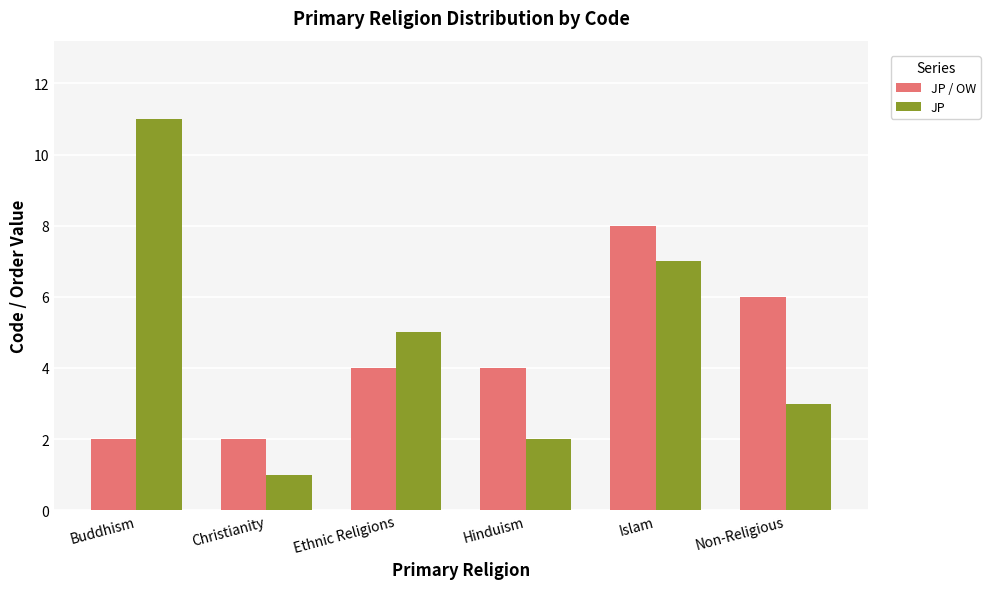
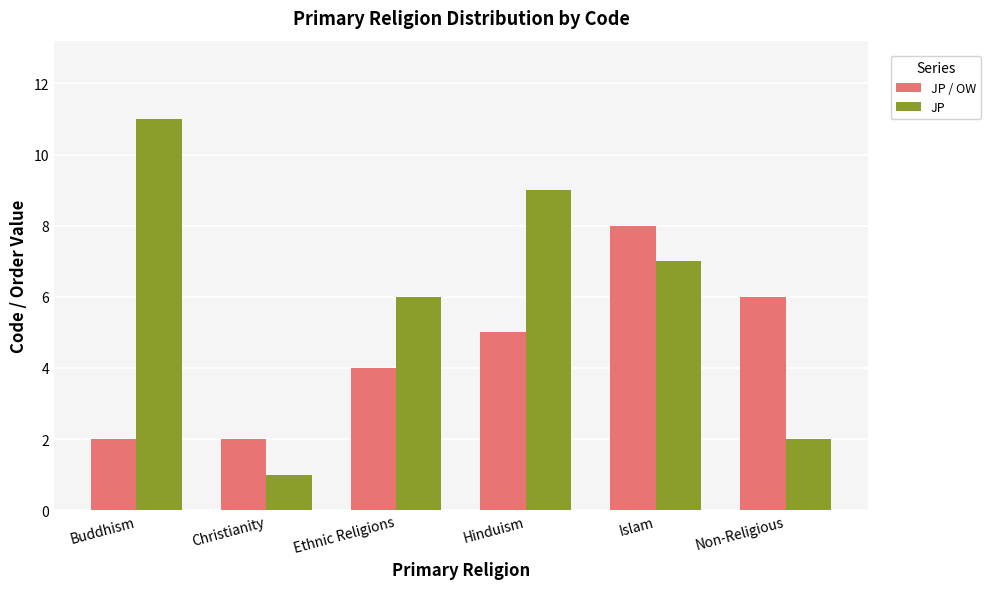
JP, Ethnic Religions: 5 -> 6
JP / OW, Hinduism: 4 -> 5
JP, Hinduism: 2 -> 9
JP, Non-Religious: 3 -> 2
